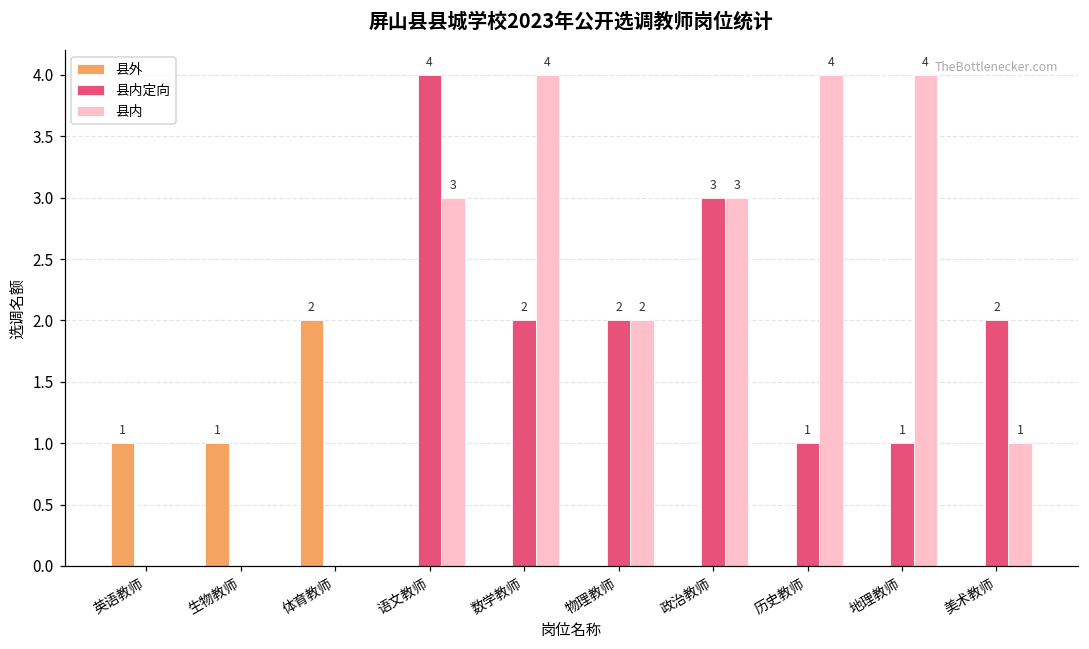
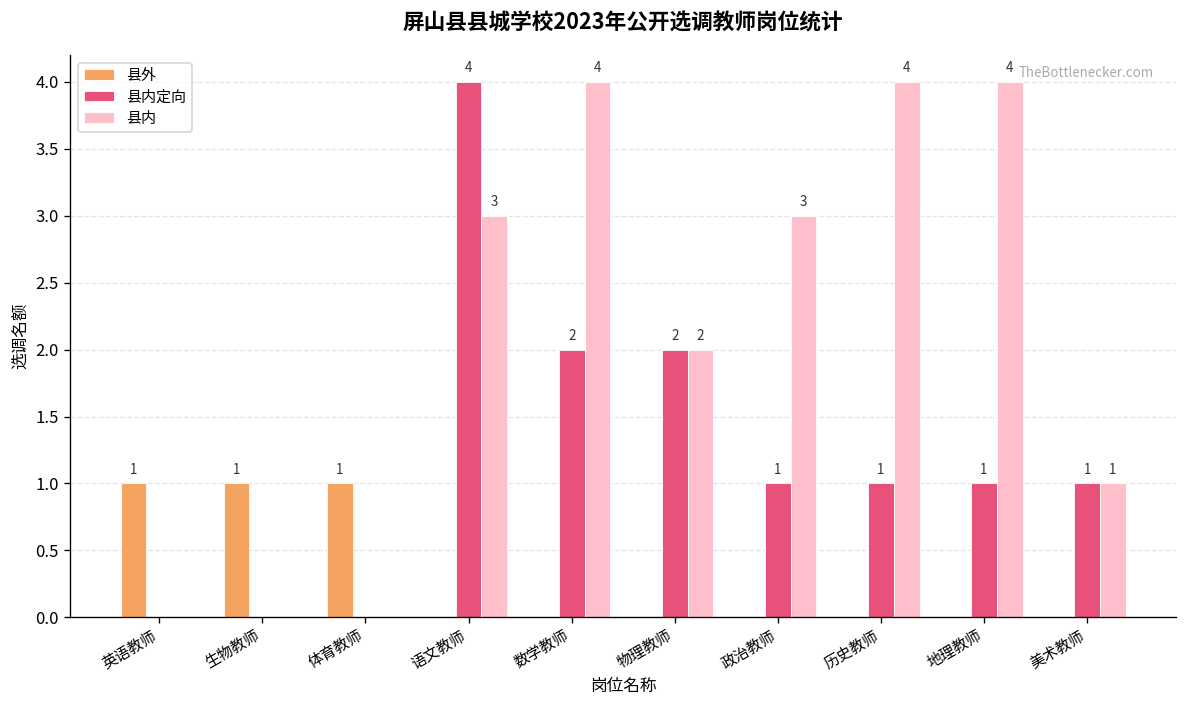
县外, 体育教师: 2 -> 1
县内定向, 政治教师: 3 -> 1
县内定向, 美术教师: 2 -> 1
